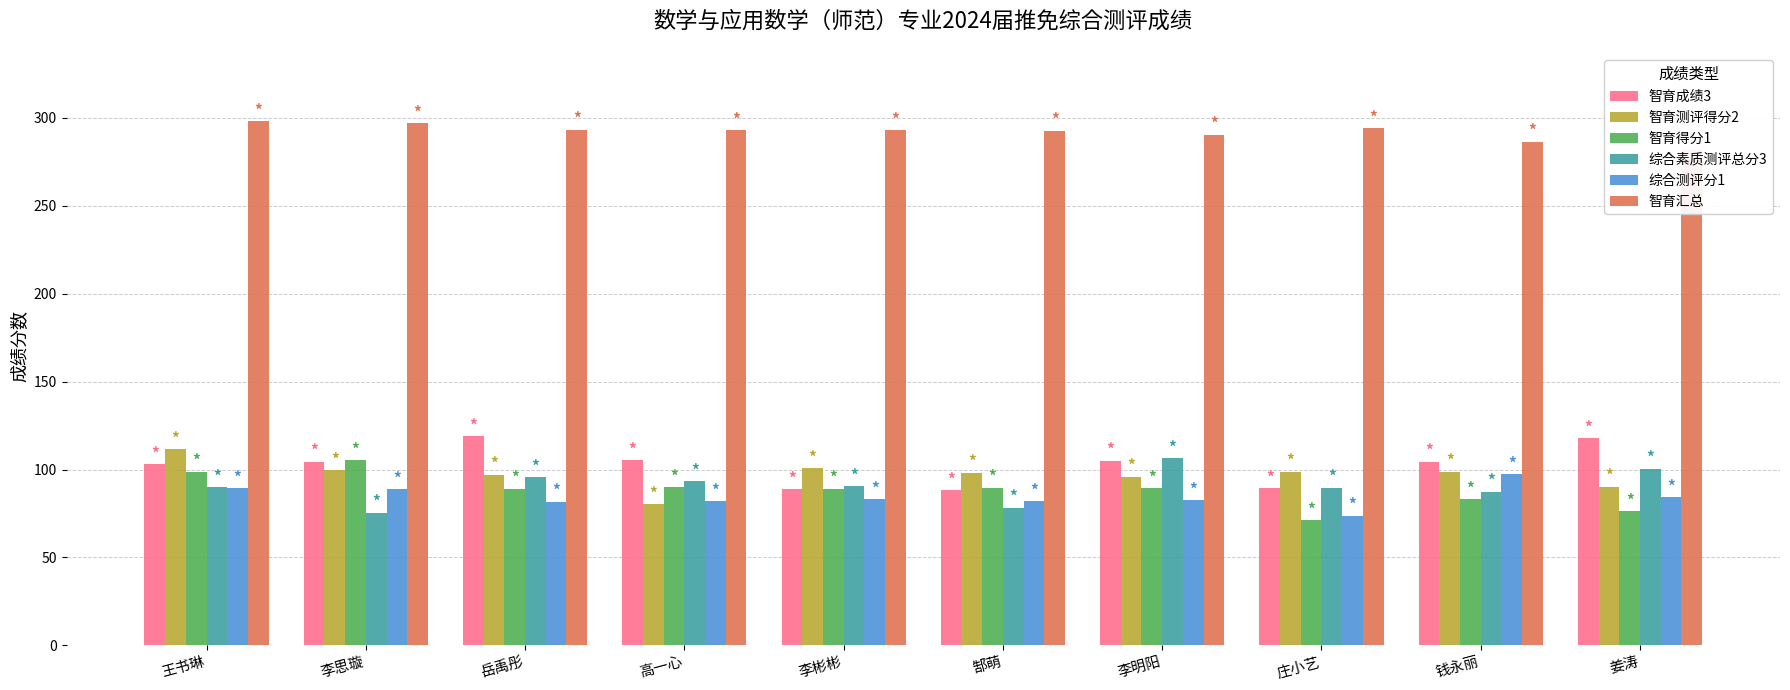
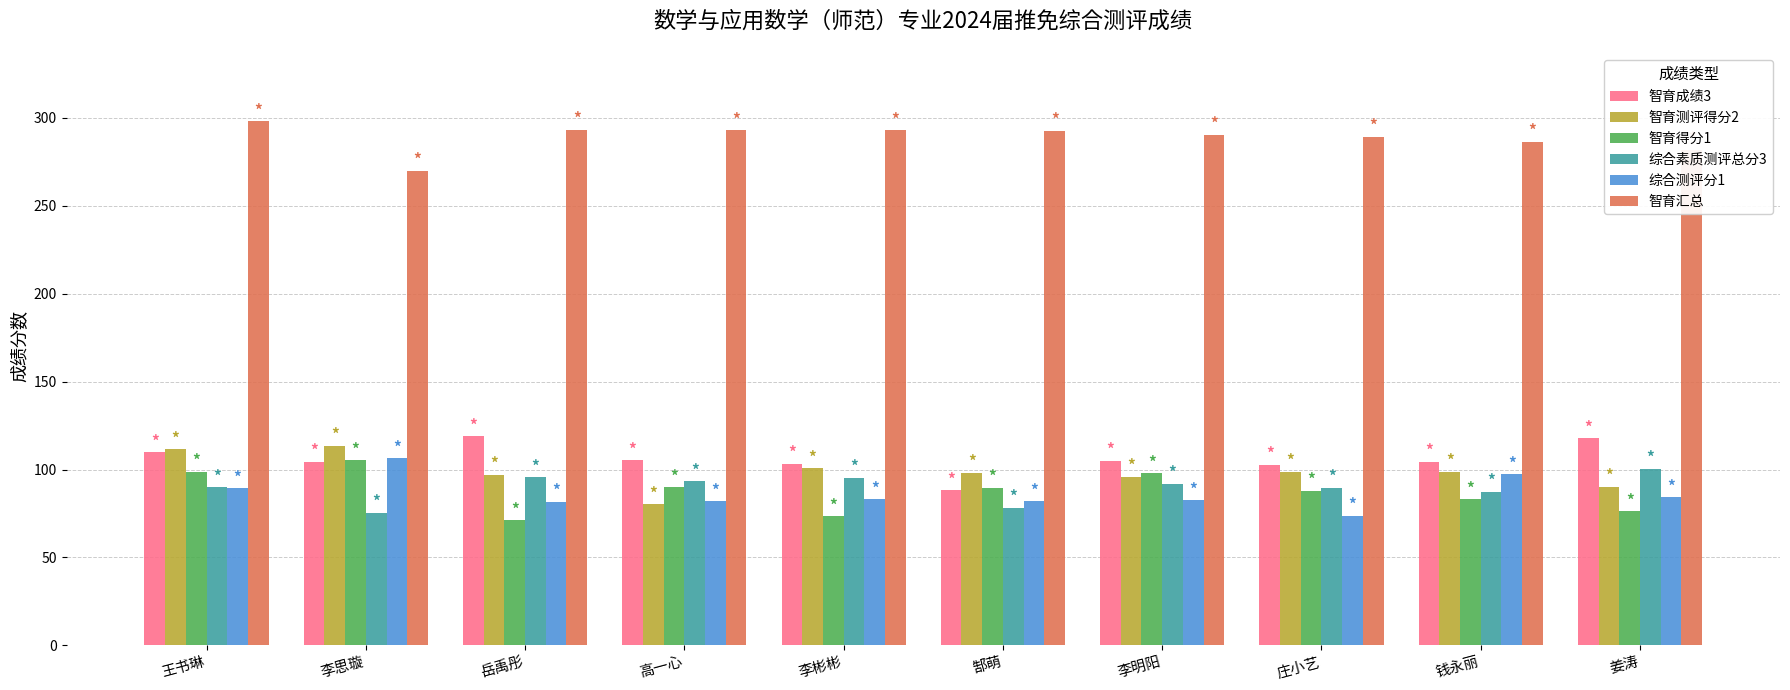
智育成绩3, 王书琳: 103 -> 110
智育测评得分2, 李思璇: 100 -> 114
综合测评分1, 李思璇: 89 -> 106
智育汇总, 李思璇: 297 -> 270
智育得分1, 岳禹彤: 89 -> 71
智育成绩3, 李彬彬: 89 -> 103
智育得分1, 李彬彬: 89 -> 74
综合素质测评总分3, 李彬彬: 90 -> 95
智育得分1, 李明阳: 89 -> 98
综合素质测评总分3, 李明阳: 106 -> 92
智育成绩3, 庄小艺: 89 -> 103
智育得分1, 庄小艺: 71 -> 88
智育汇总, 庄小艺: 294 -> 289
